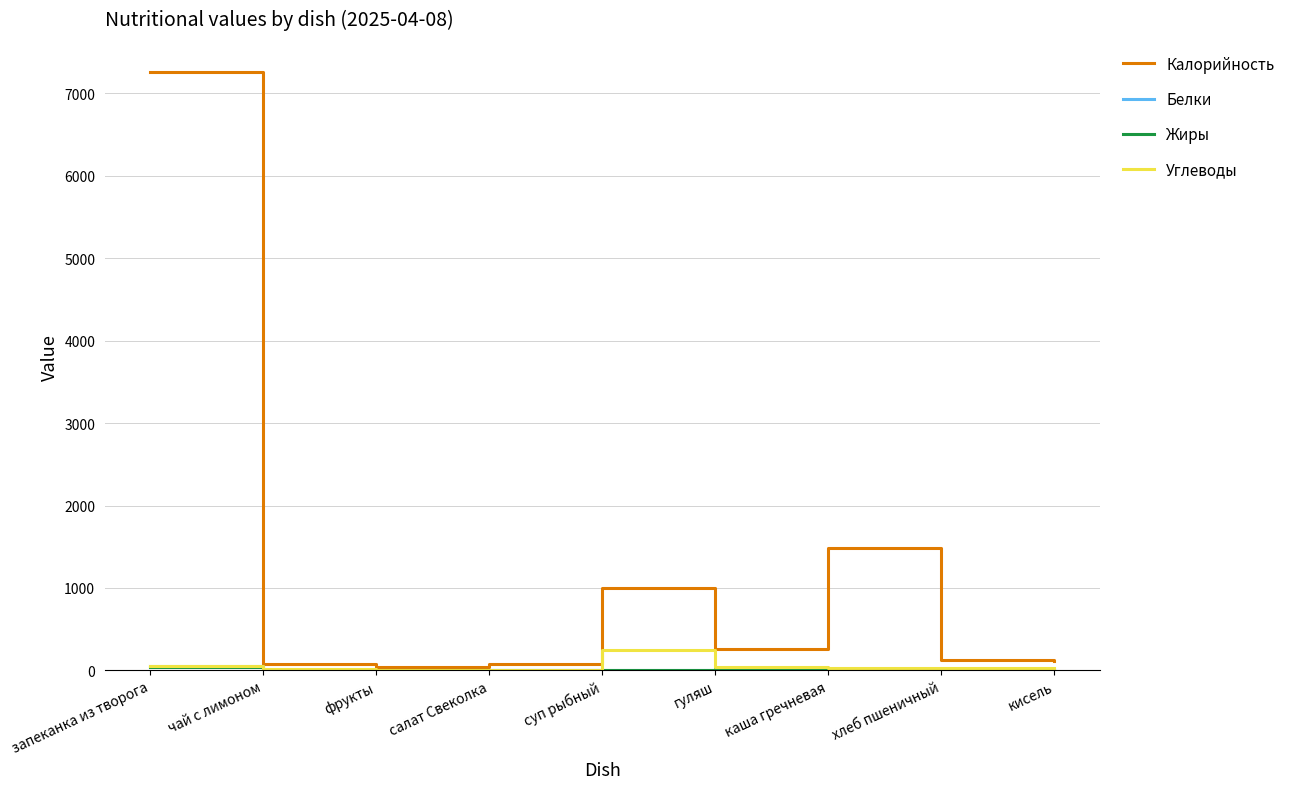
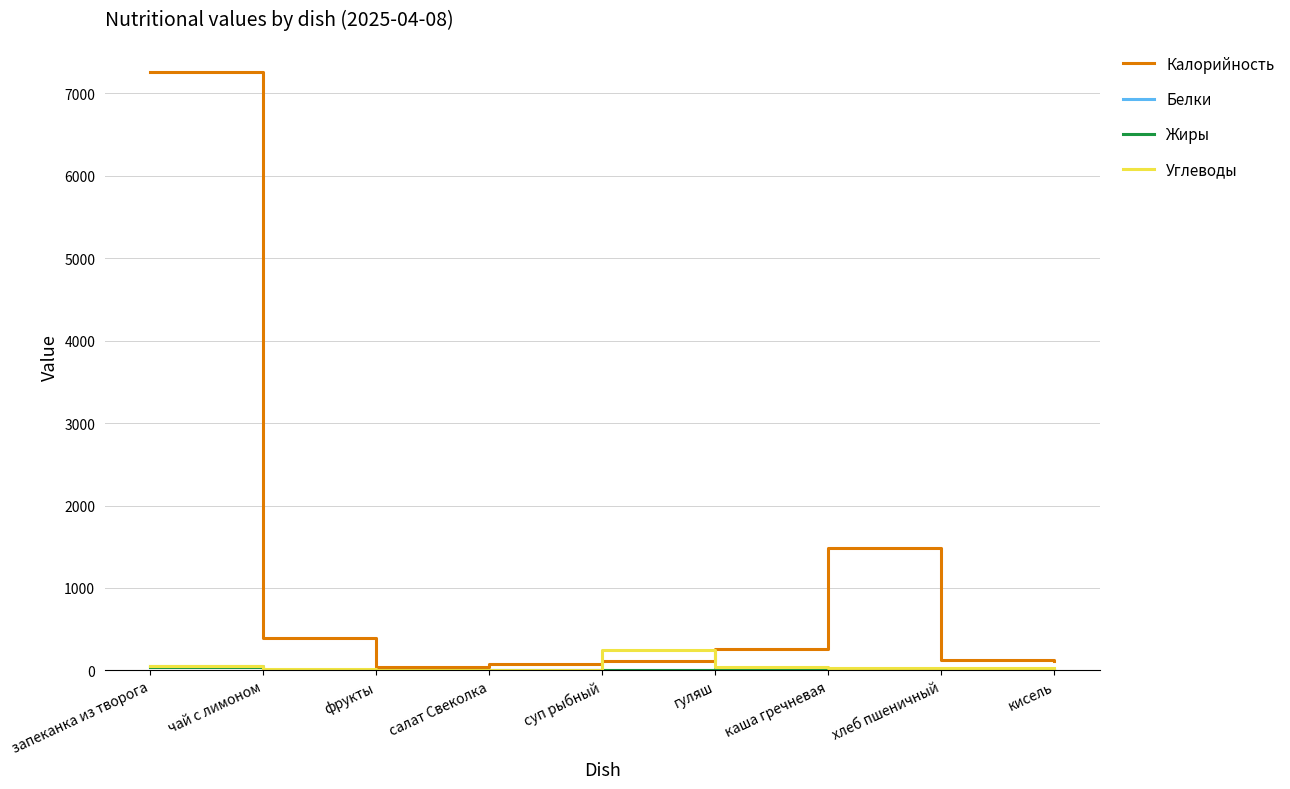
Калорийность, чай с лимоном: 100 -> 400
Калорийность, суп рыбный: 1000 -> 100
